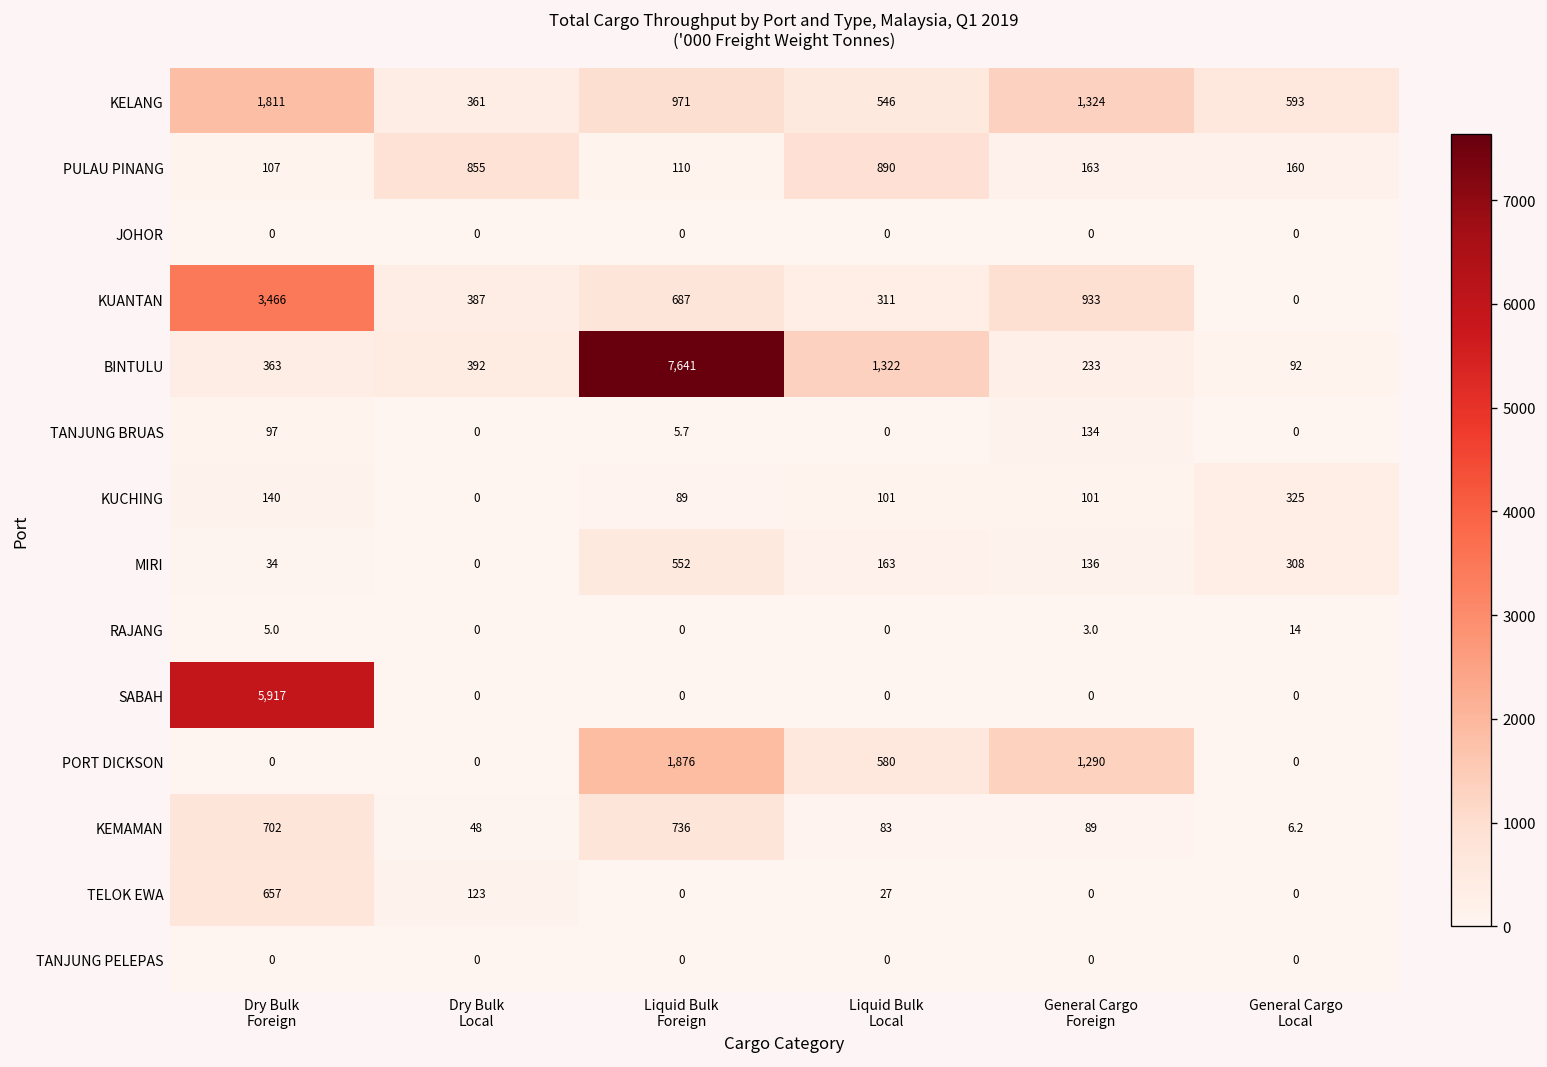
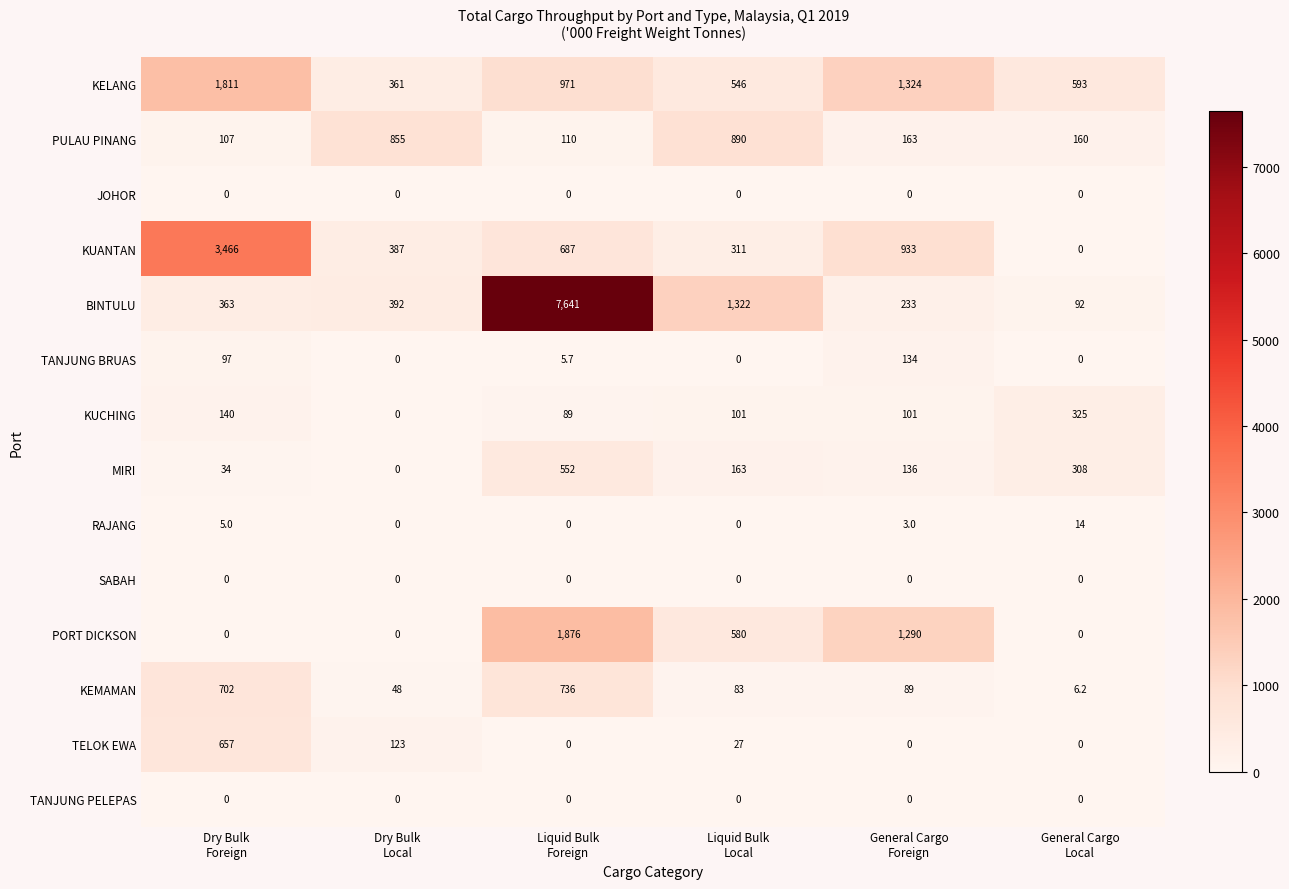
SABAH, Dry Bulk Foreign: 5,917 -> 0
